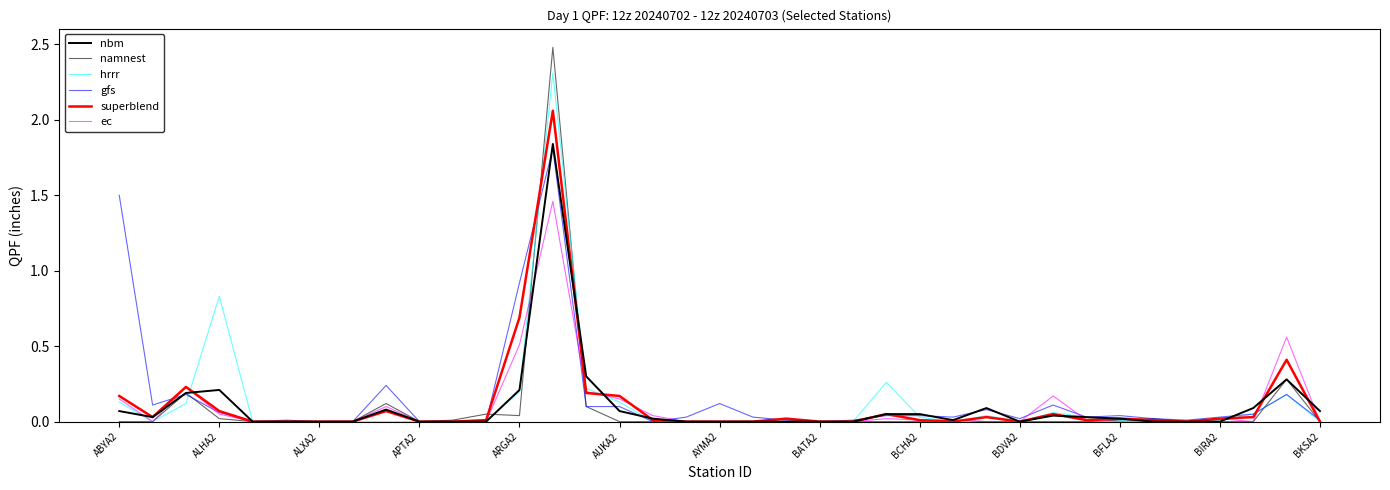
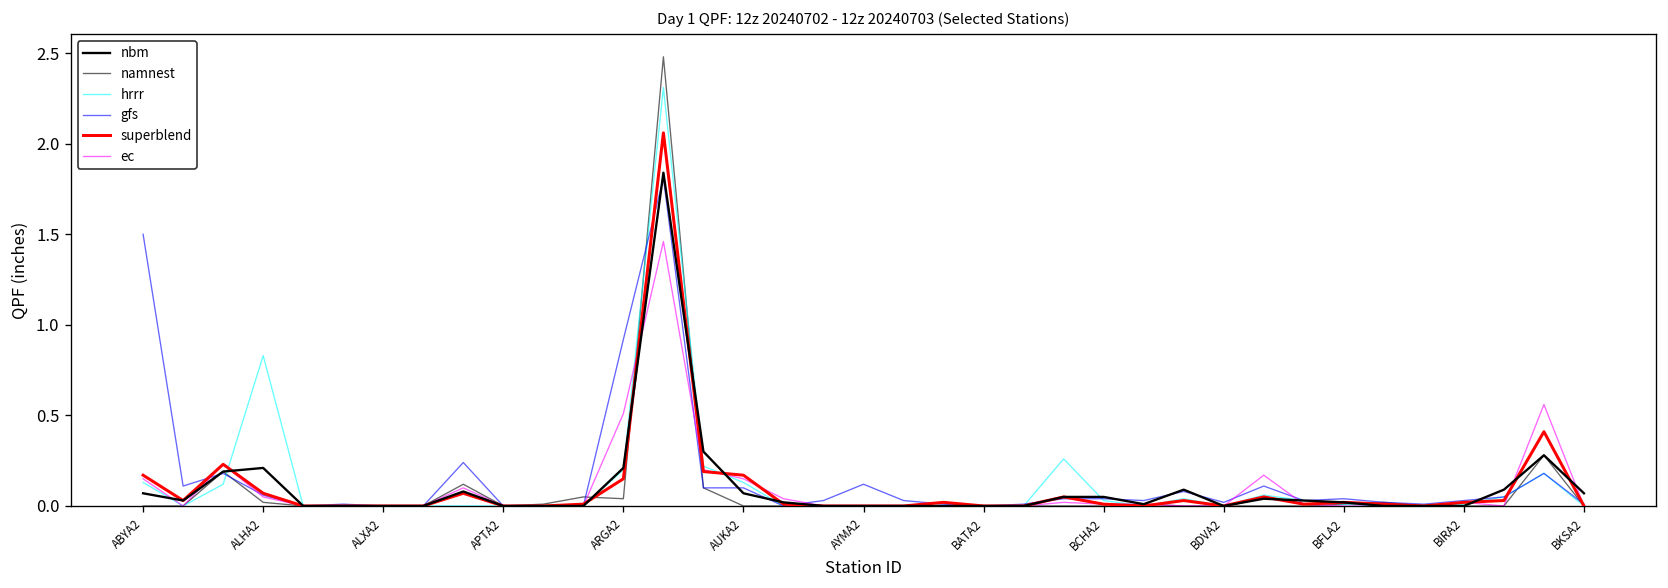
superblend, ARGA2: 0.69 -> 0.15
